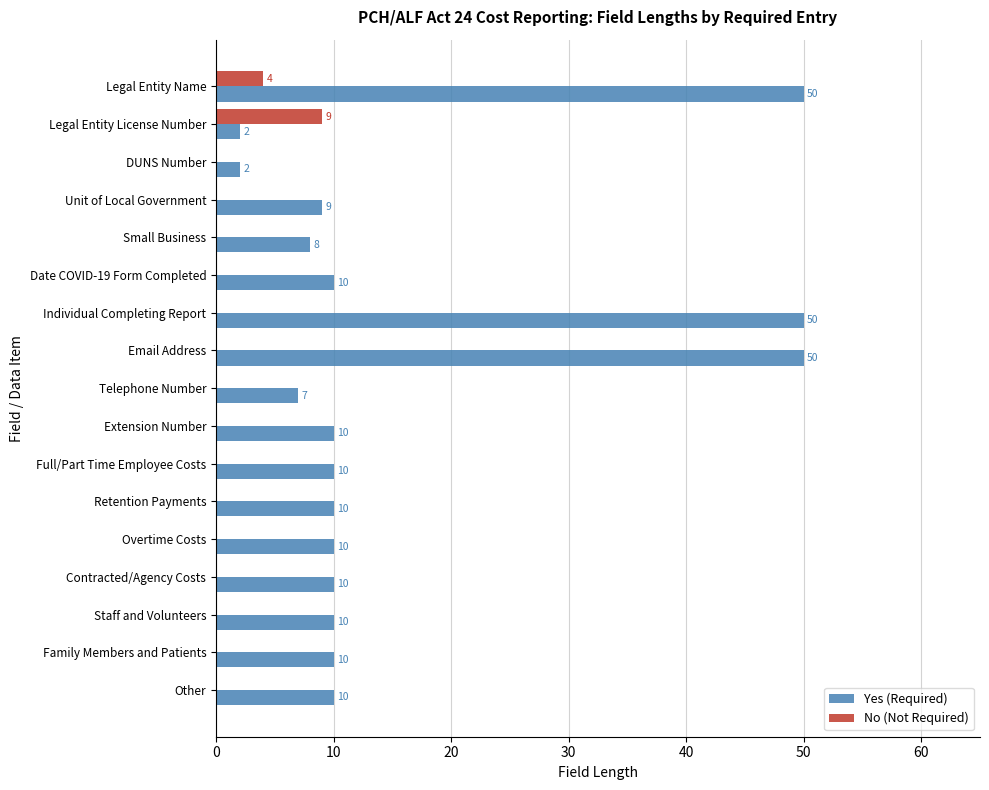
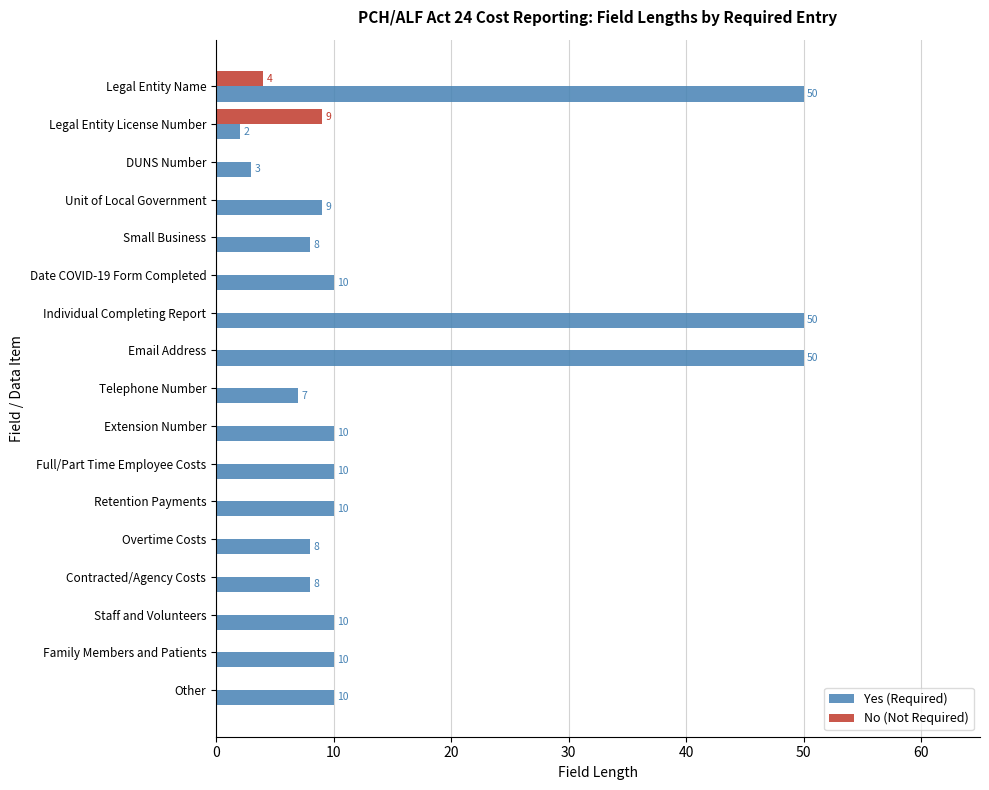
Yes (Required), DUNS Number: 2 -> 3
Yes (Required), Overtime Costs: 10 -> 8
Yes (Required), Contracted/Agency Costs: 10 -> 8
